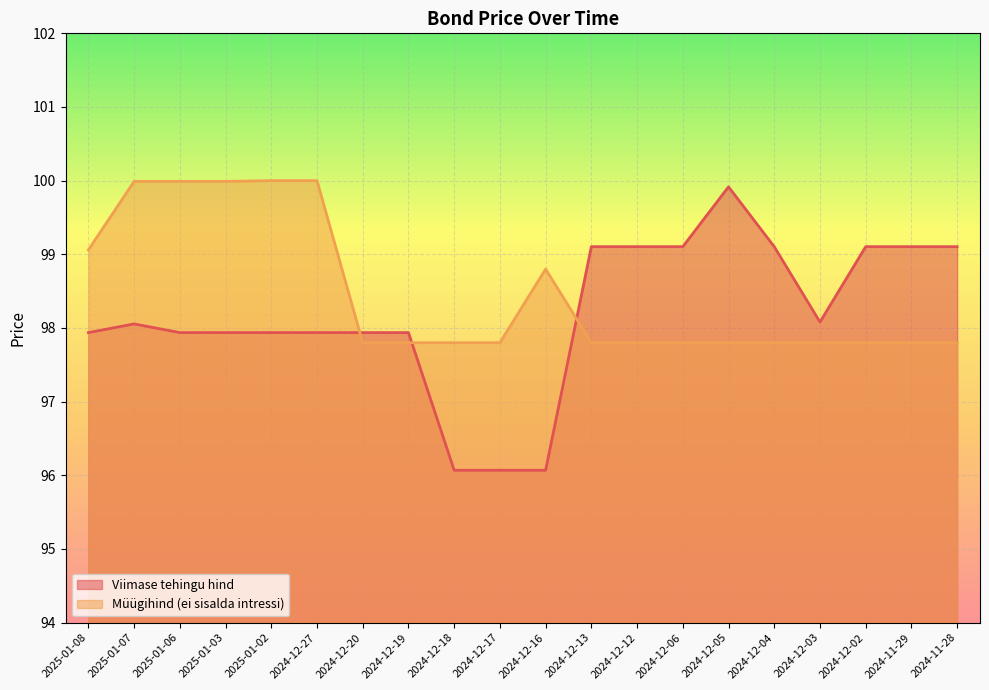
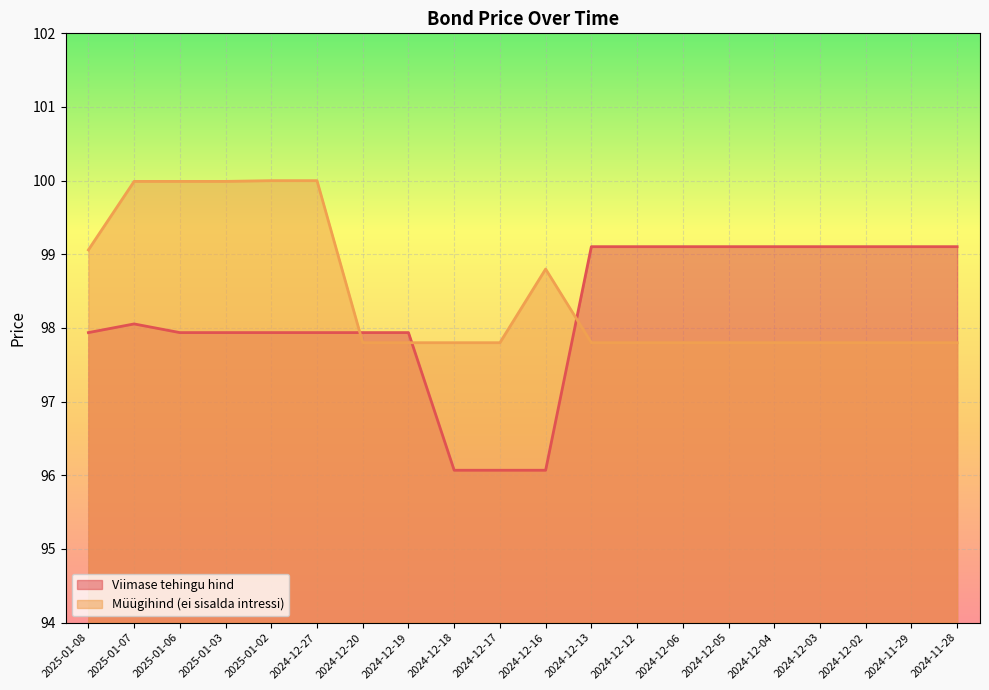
Viimase tehingu hind, 2024-12-05: 99.9 -> 99.1
Viimase tehingu hind, 2024-12-03: 98.1 -> 99.1
